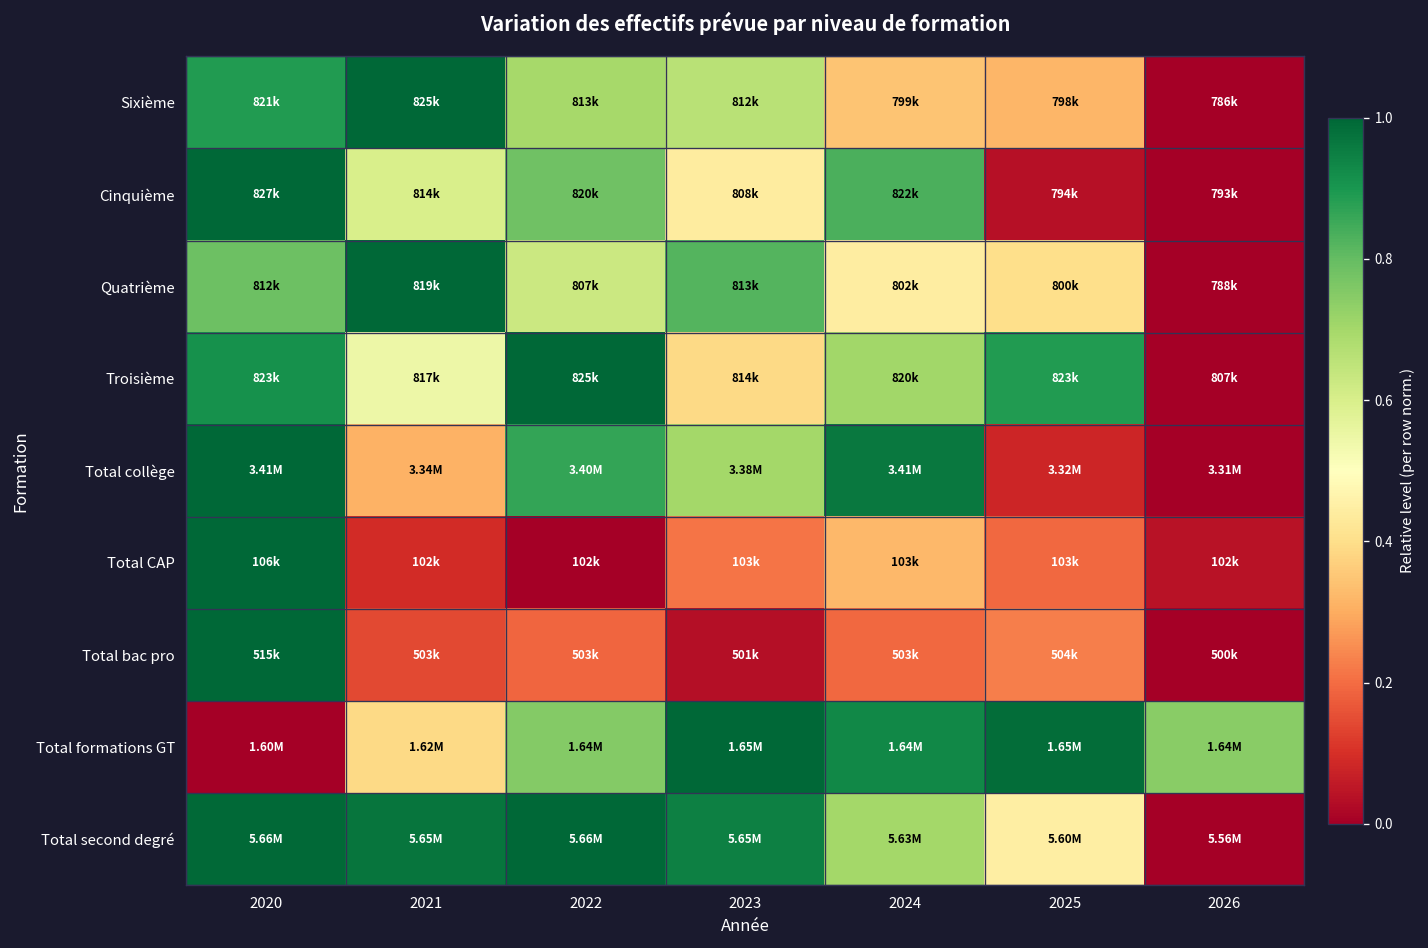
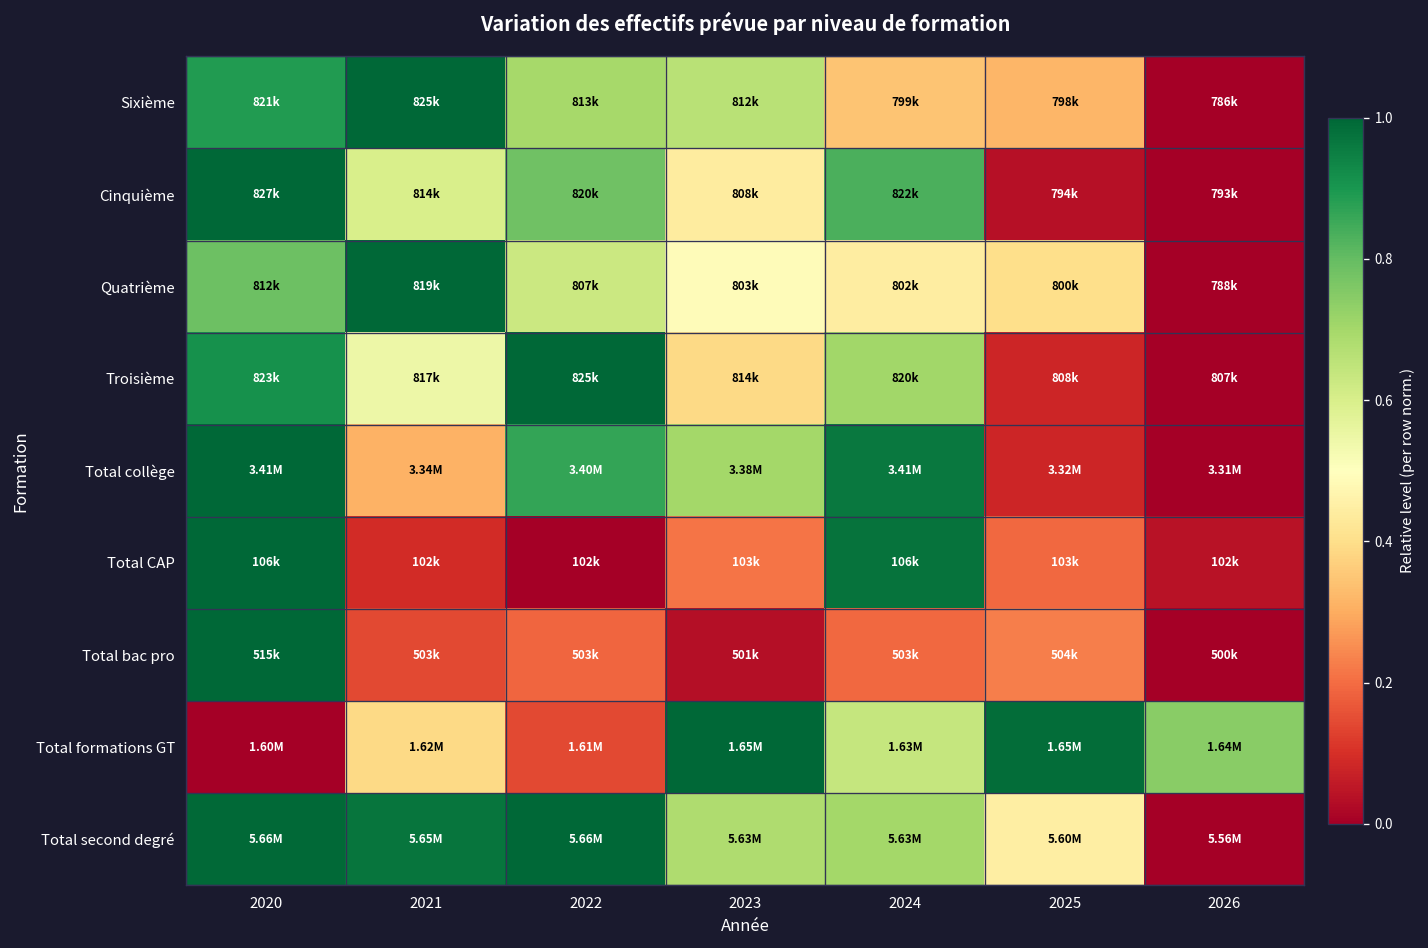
Quatrième, 2023: 813k -> 803k
Troisième, 2025: 823k -> 808k
Total CAP, 2024: 103k -> 106k
Total formations GT, 2022: 1.64M -> 1.61M
Total formations GT, 2024: 1.64M -> 1.63M
Total second degré, 2023: 5.65M -> 5.63M
